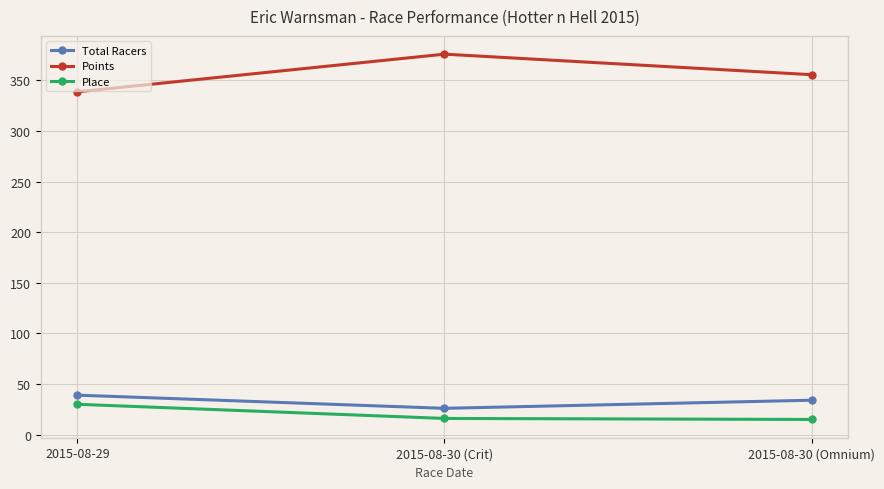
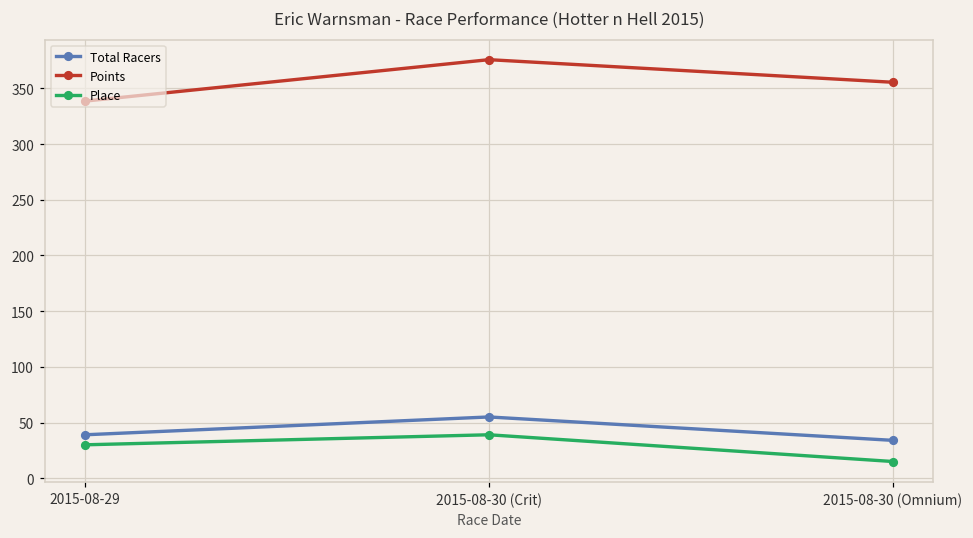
Total Racers, 2015-08-30 (Crit): 26 -> 55
Place, 2015-08-30 (Crit): 16 -> 39
